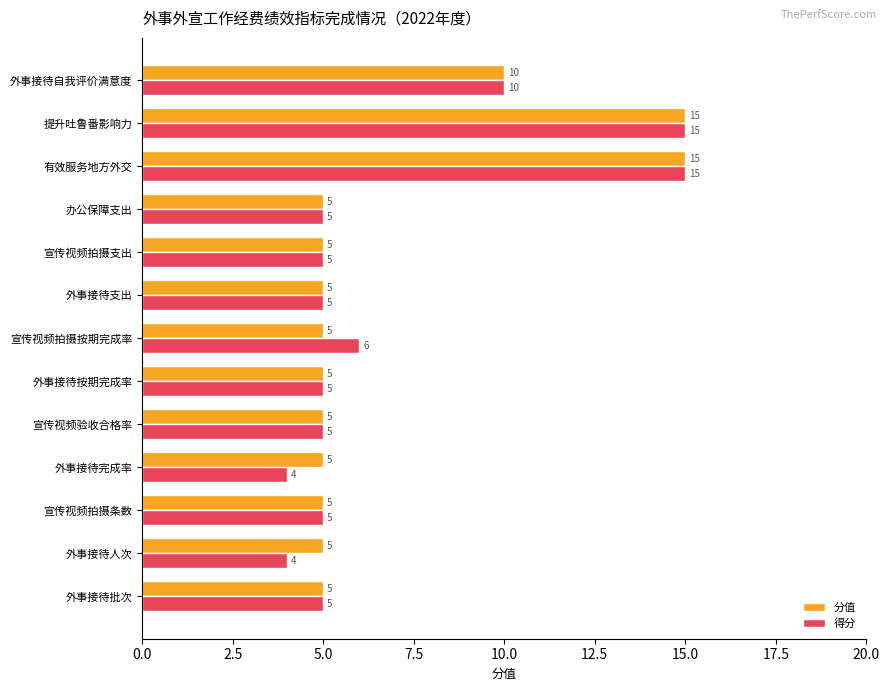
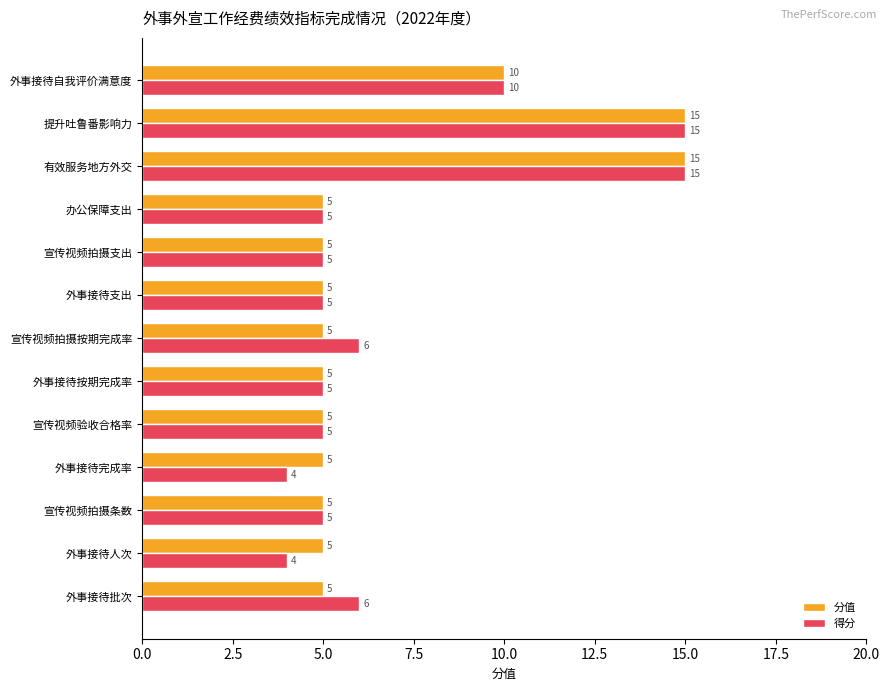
得分, 外事接待批次: 5 -> 6
